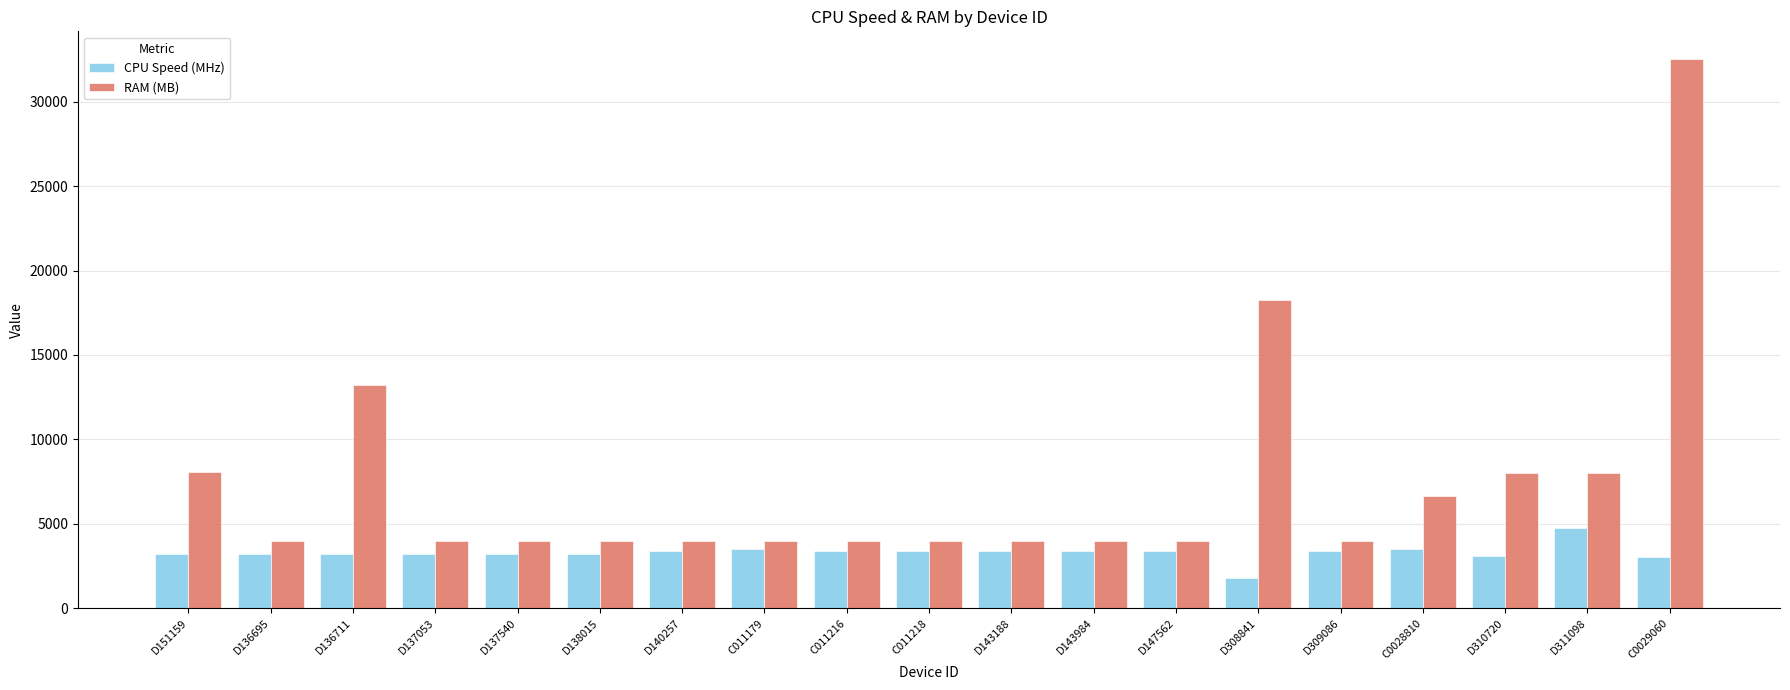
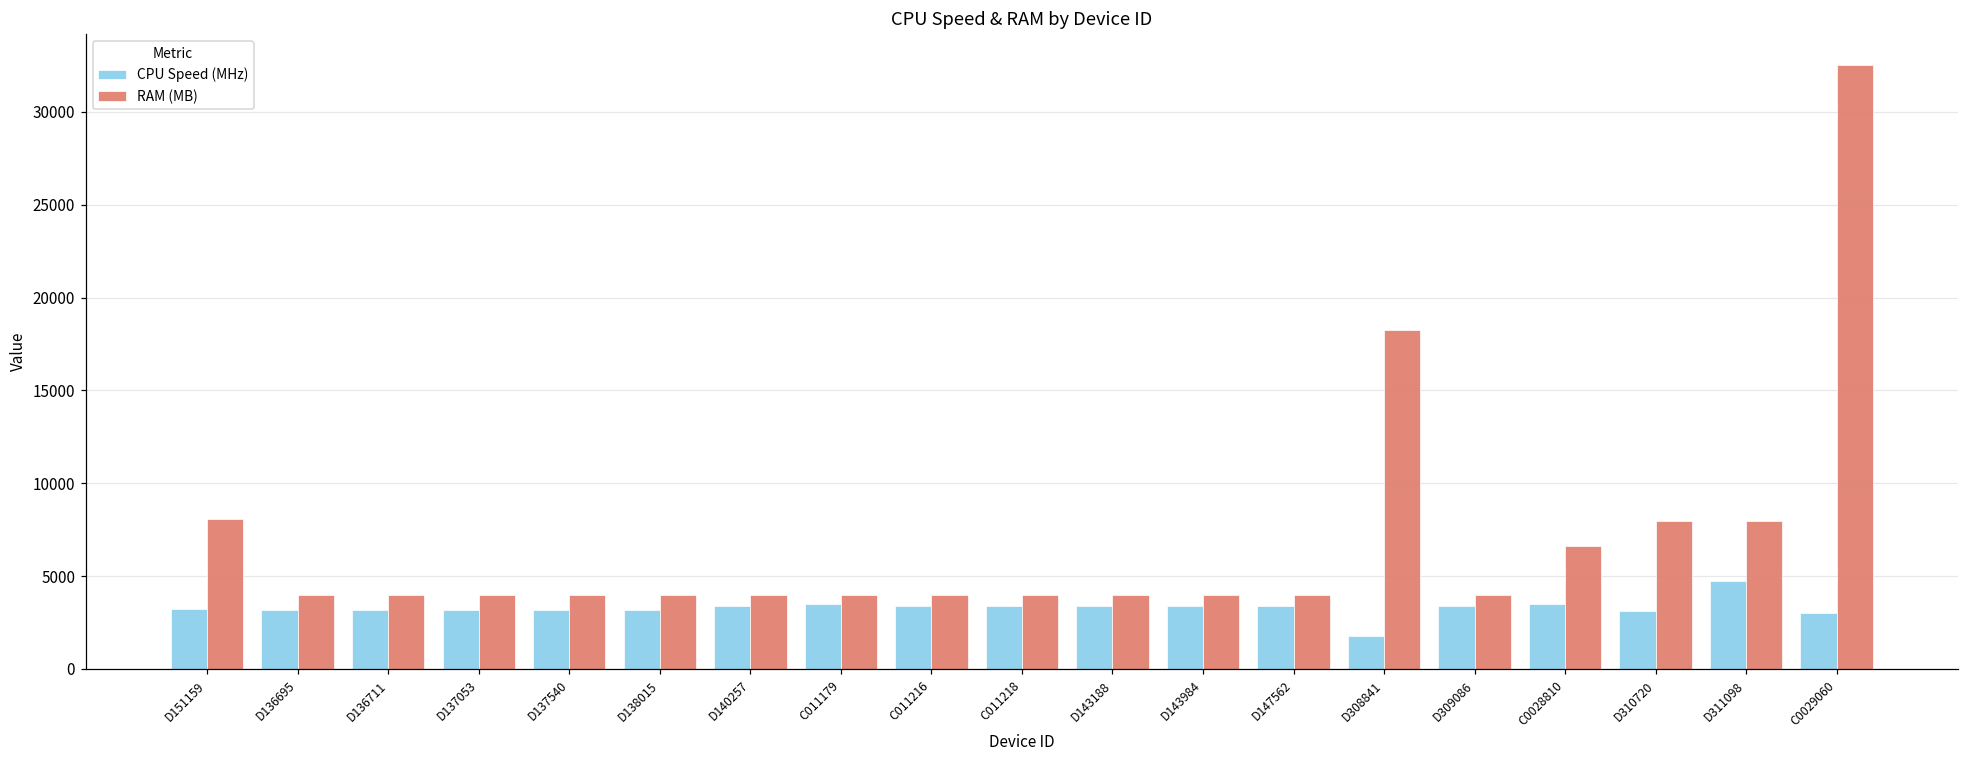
RAM (MB), D136711: 13200 -> 4000
